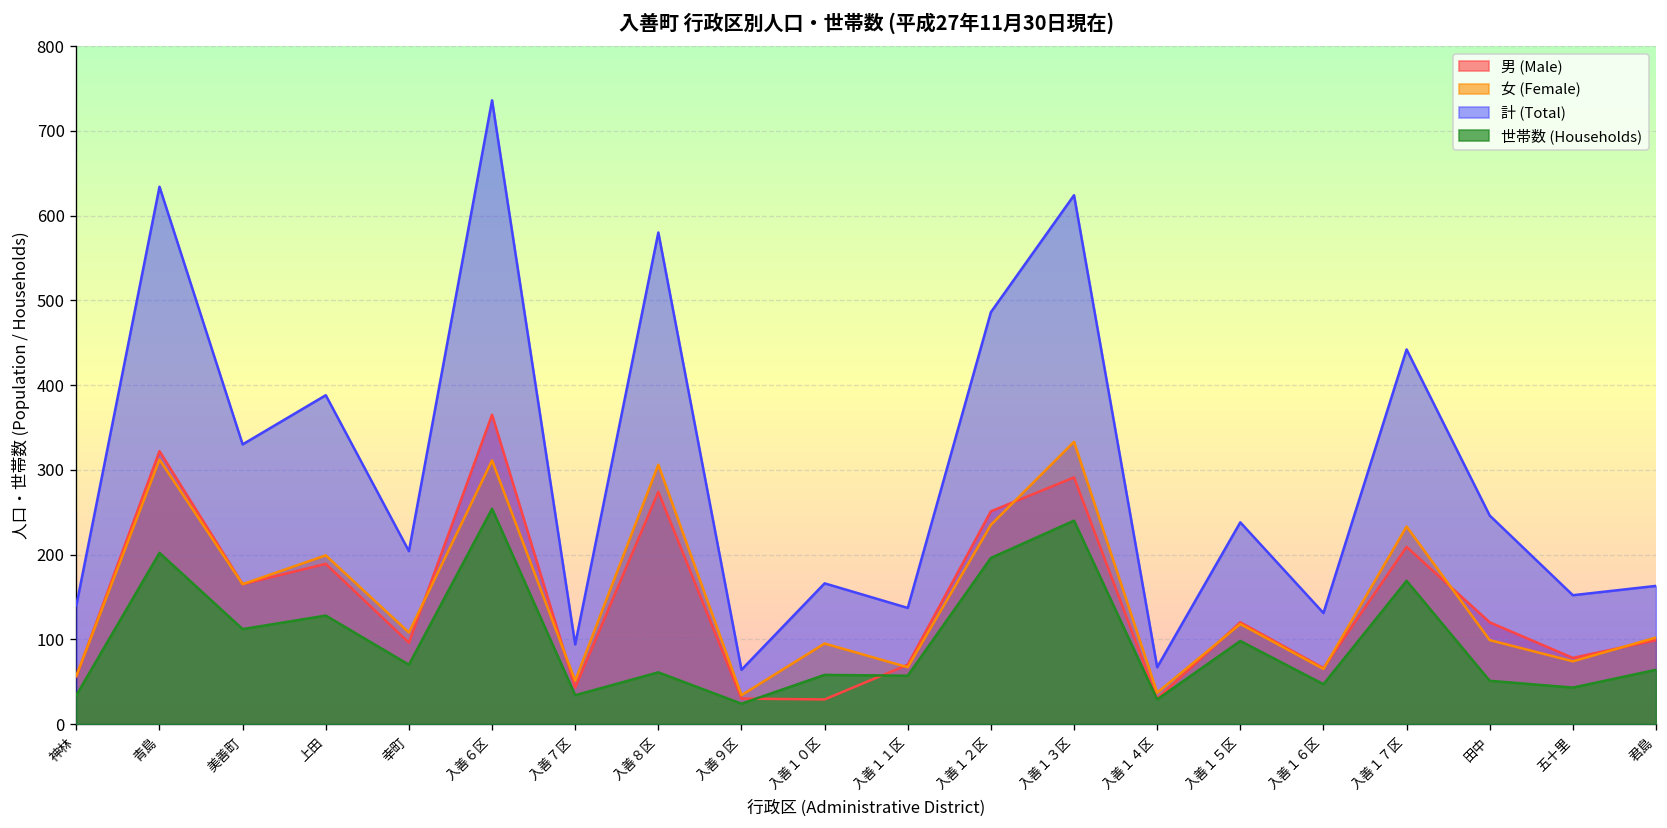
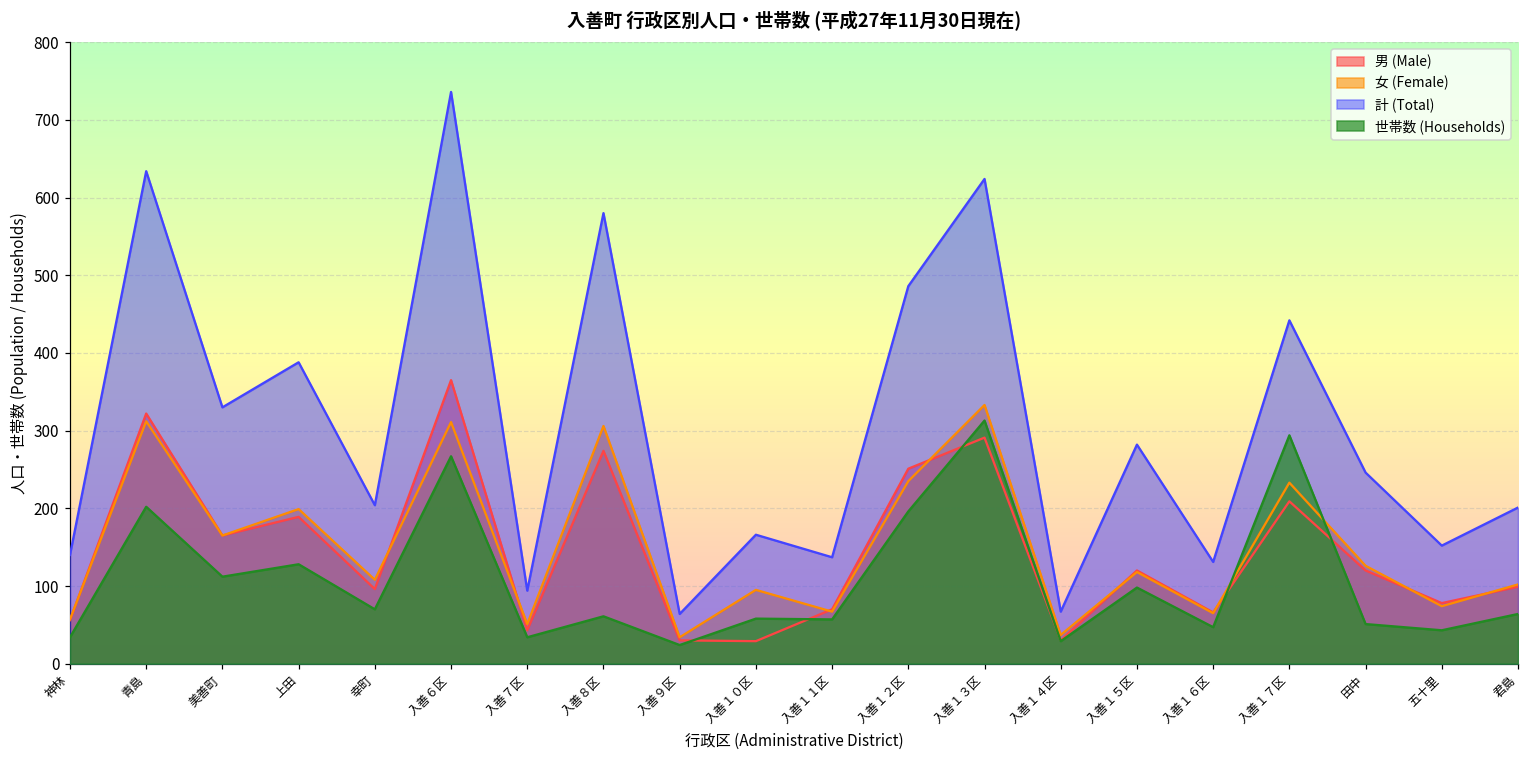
世帯数 (Households), 入善６区: 250 -> 270
世帯数 (Households), 入善１３区: 240 -> 310
計 (Total), 入善１５区: 240 -> 280
世帯数 (Households), 入善１７区: 170 -> 290
女 (Female), 田中: 100 -> 130
計 (Total), 君島: 160 -> 200
